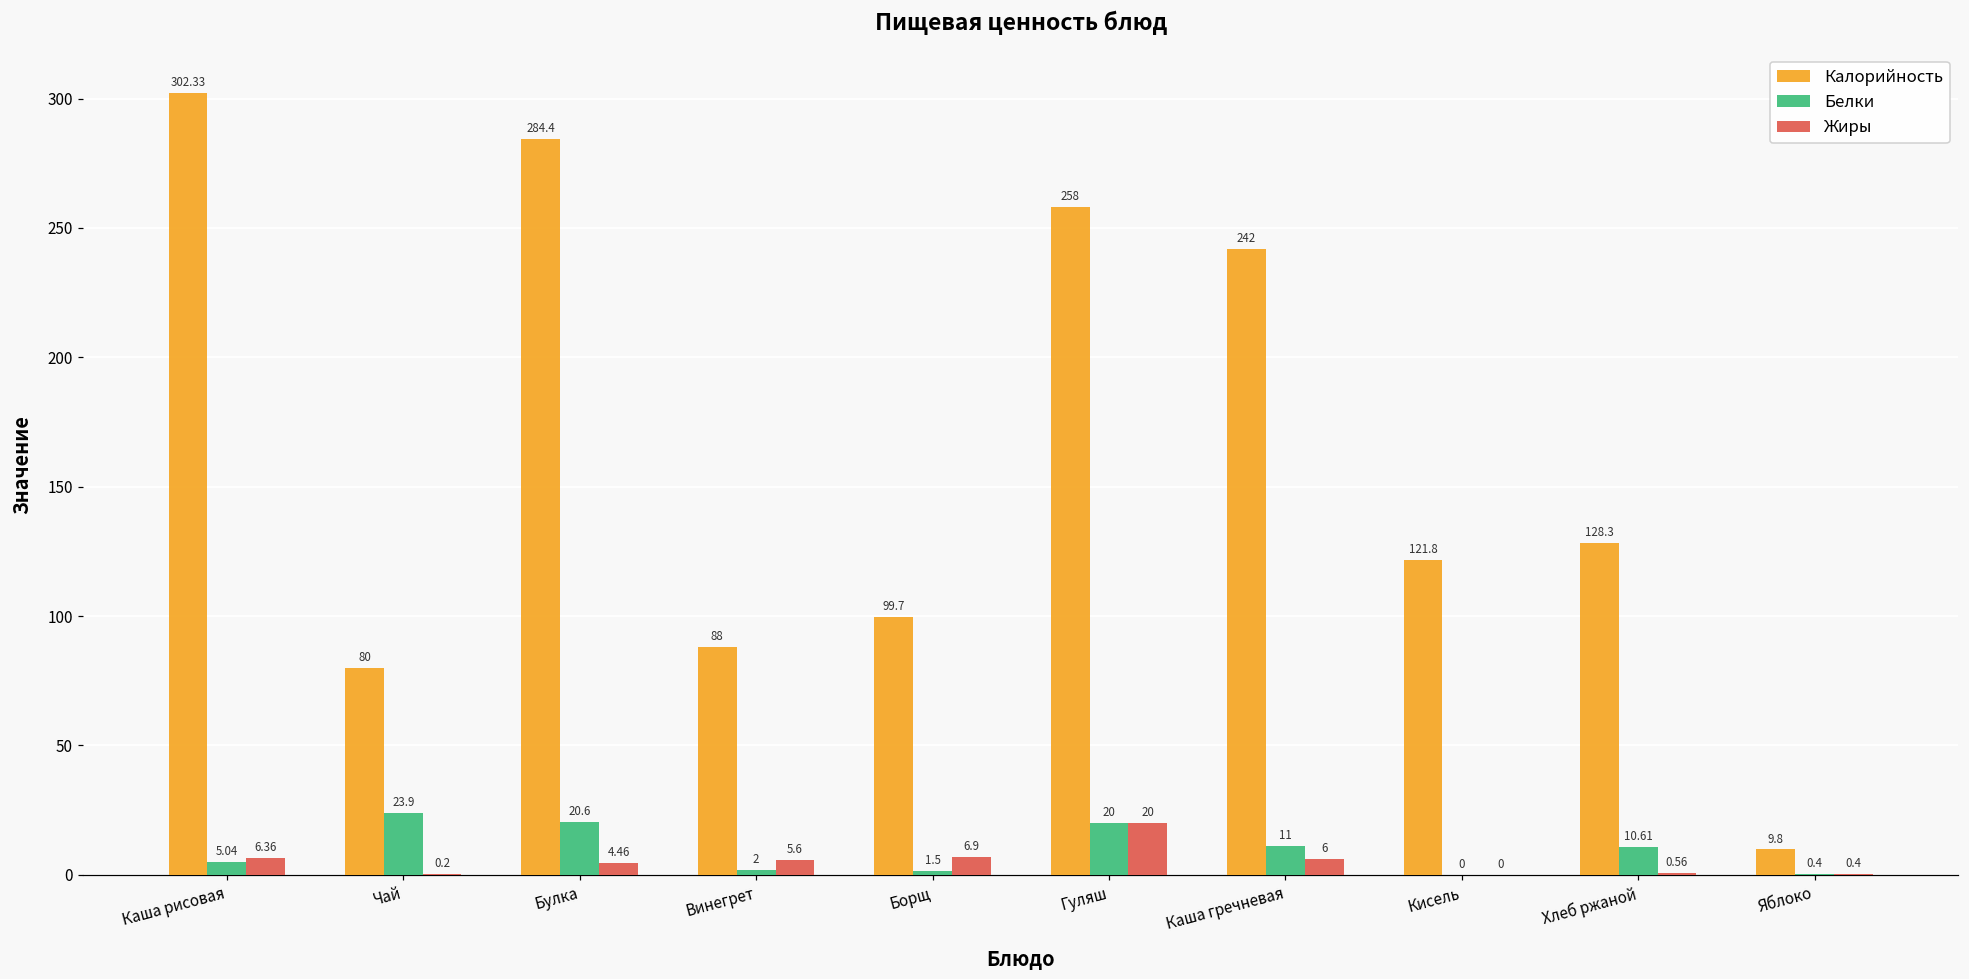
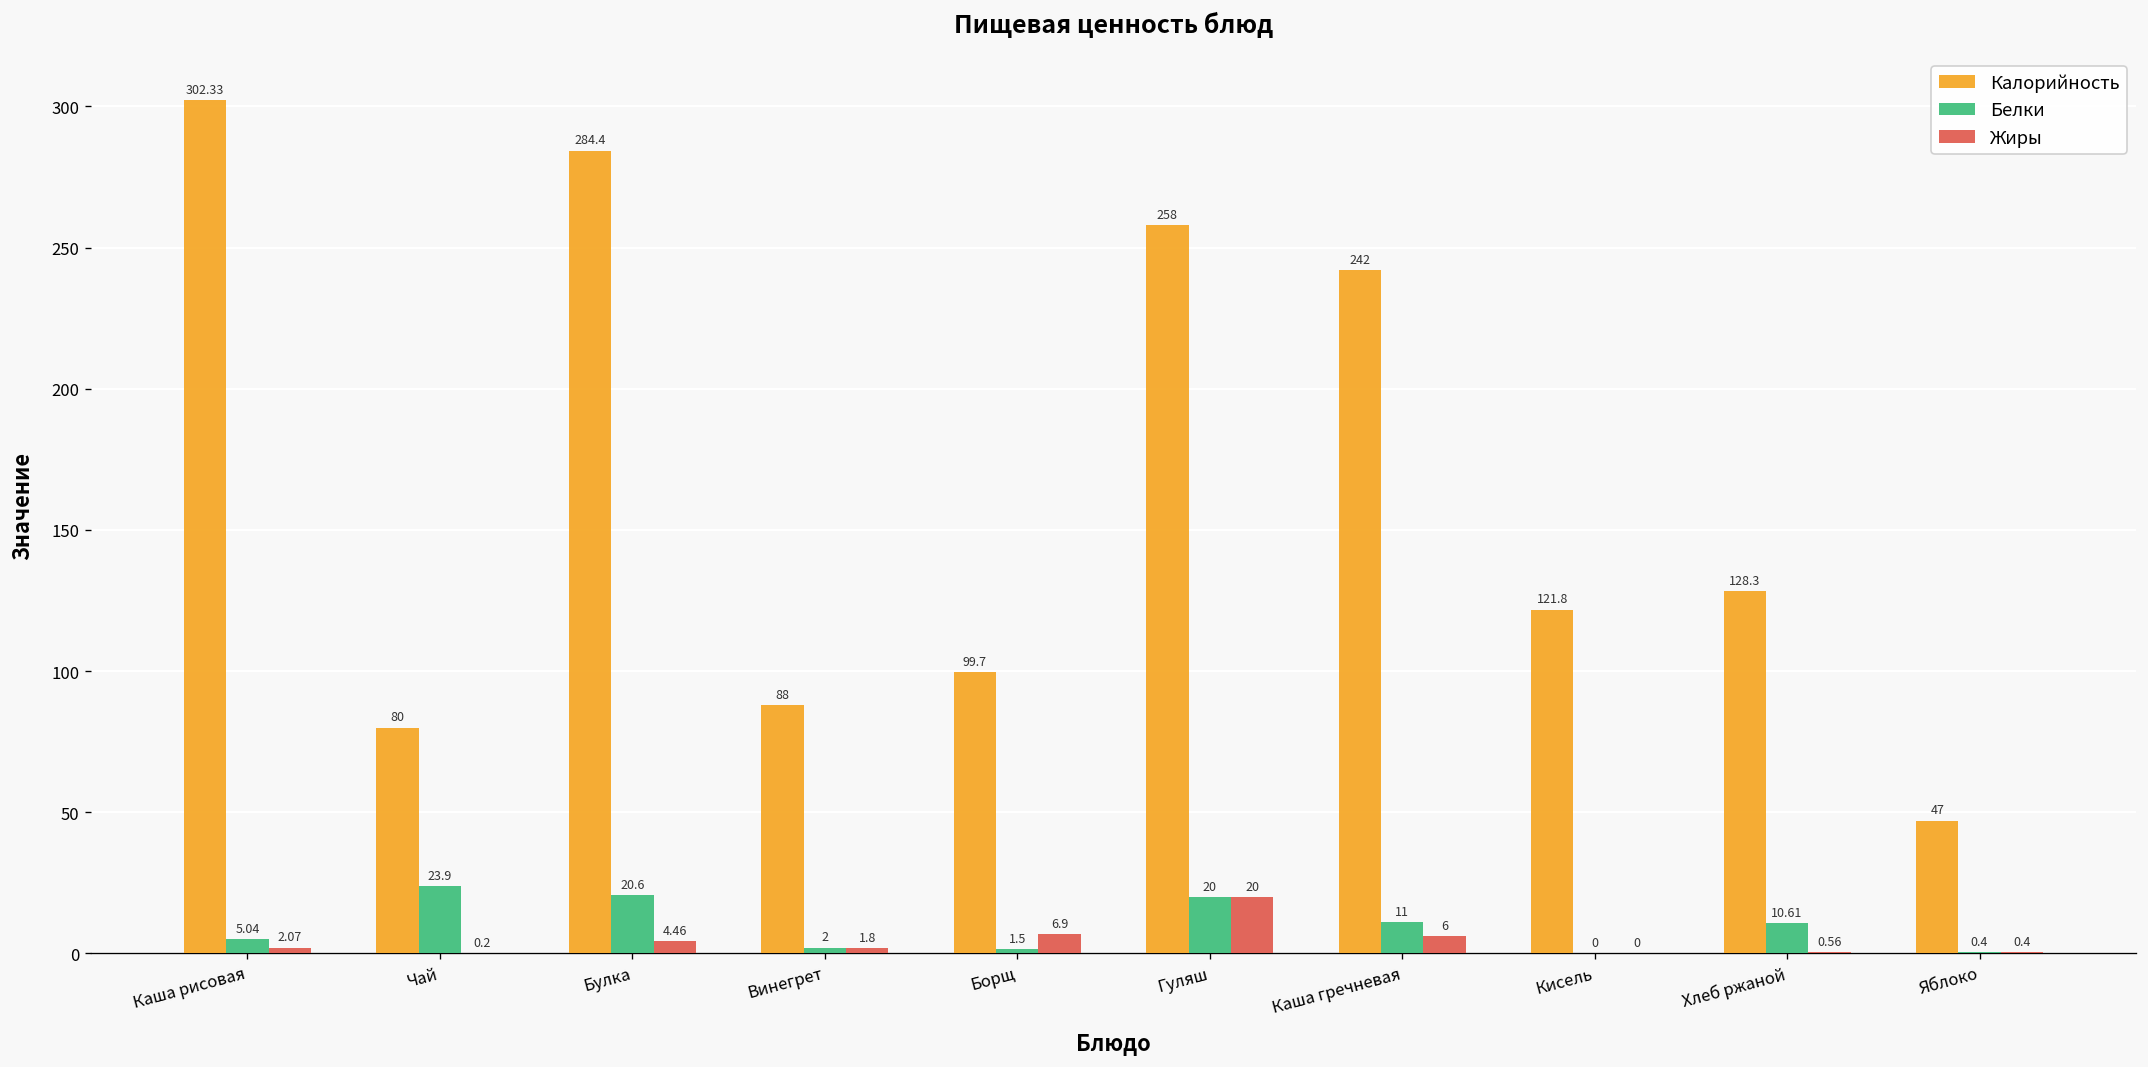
Жиры, Каша рисовая: 6.36 -> 2.07
Жиры, Винегрет: 5.6 -> 1.8
Калорийность, Яблоко: 9.8 -> 47
